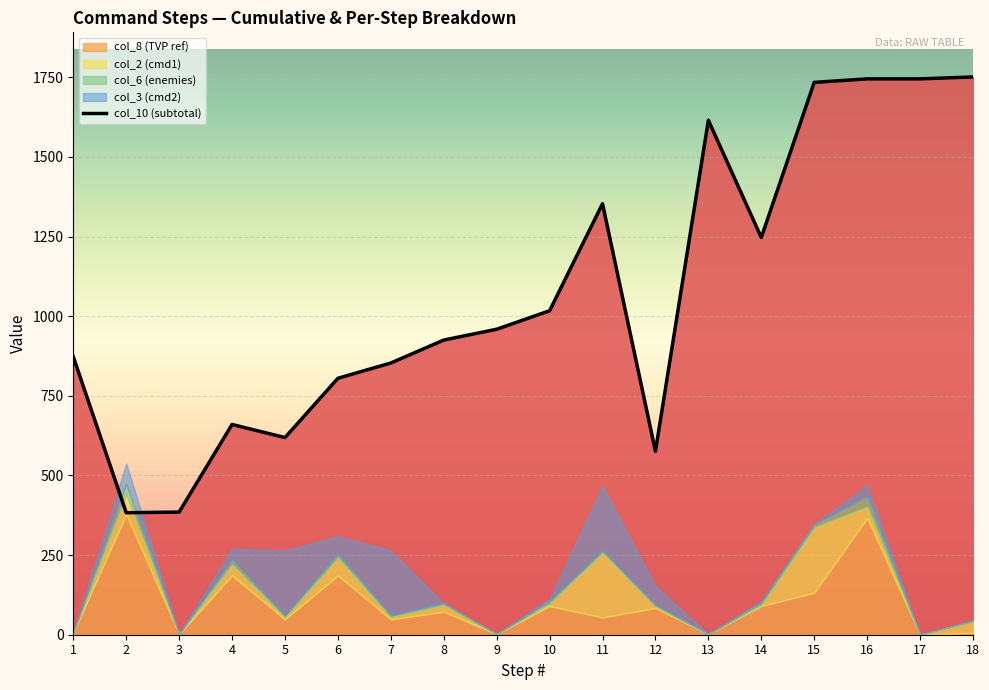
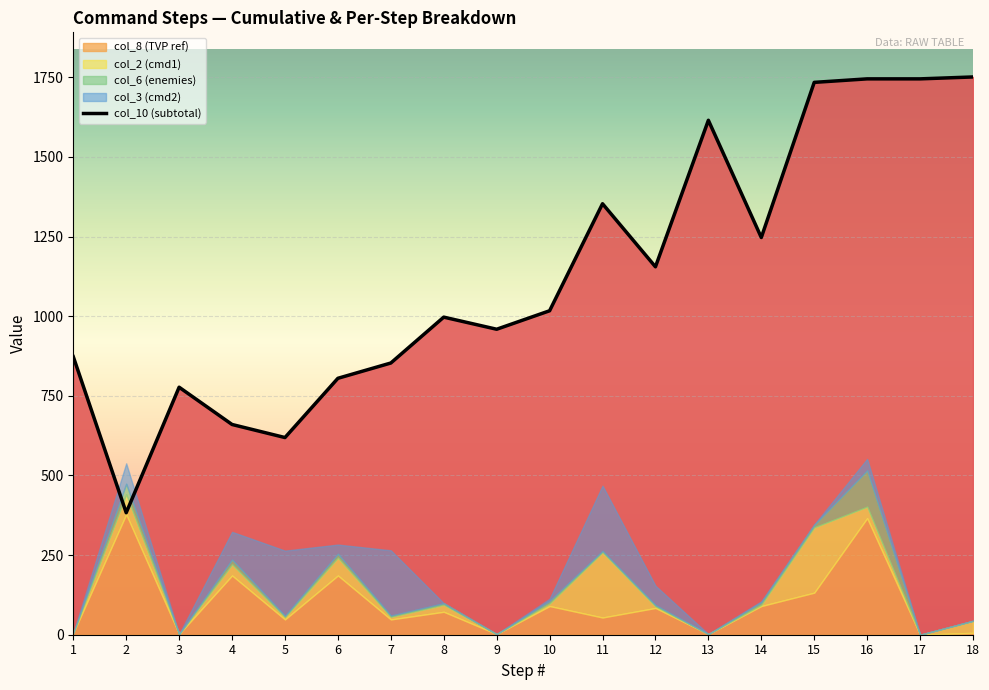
col_10 (subtotal), 3: 390 -> 780
col_3 (cmd2), 4: 40 -> 90
col_3 (cmd2), 6: 60 -> 30
col_10 (subtotal), 8: 930 -> 1000
col_10 (subtotal), 12: 580 -> 1160
col_6 (enemies), 16: 30 -> 110
